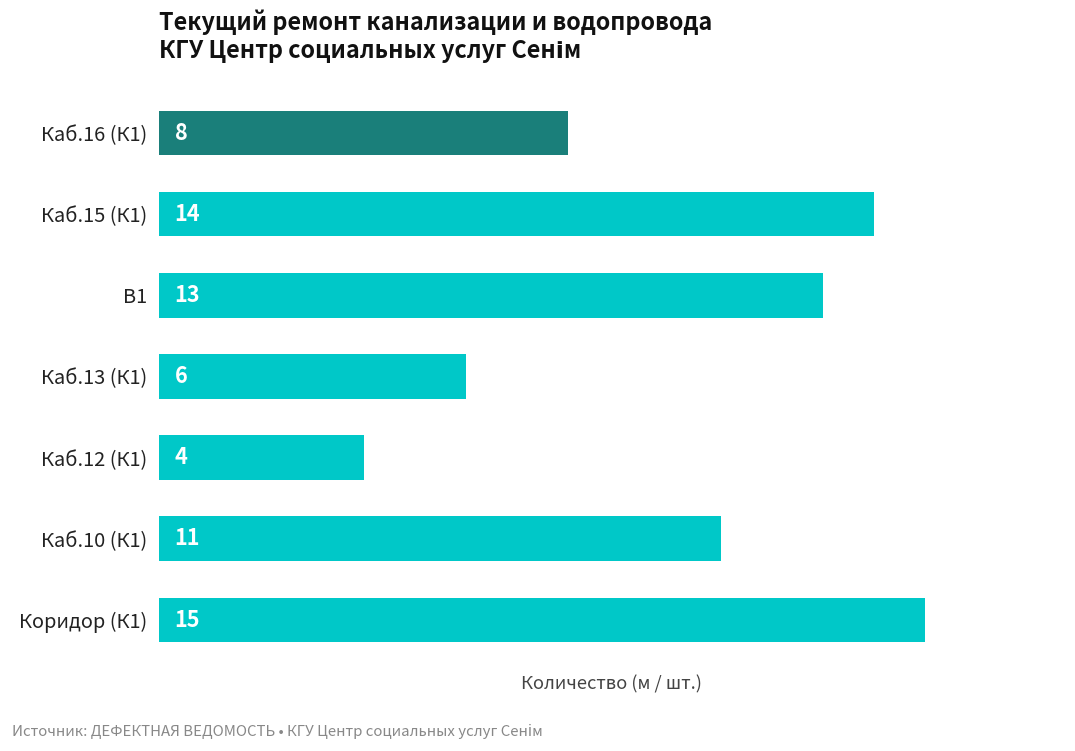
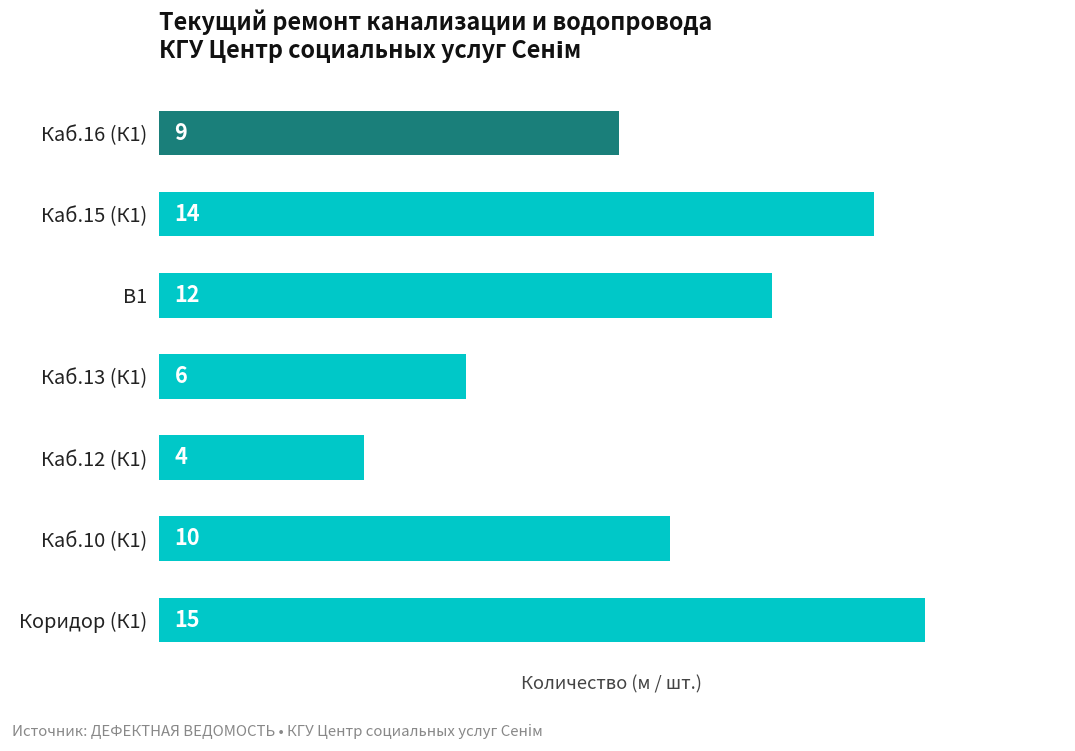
Каб.16 (К1): 8 -> 9
В1: 13 -> 12
Каб.10 (К1): 11 -> 10
